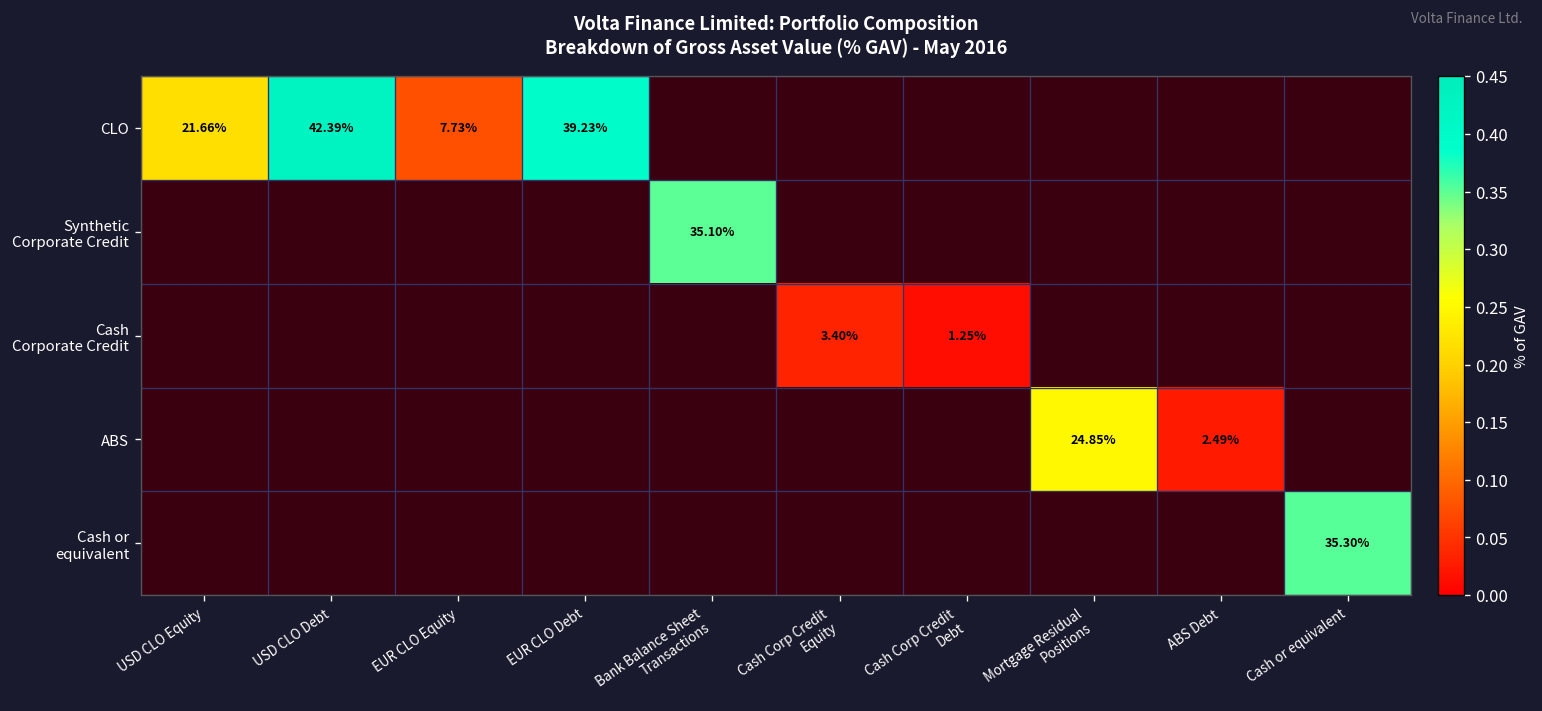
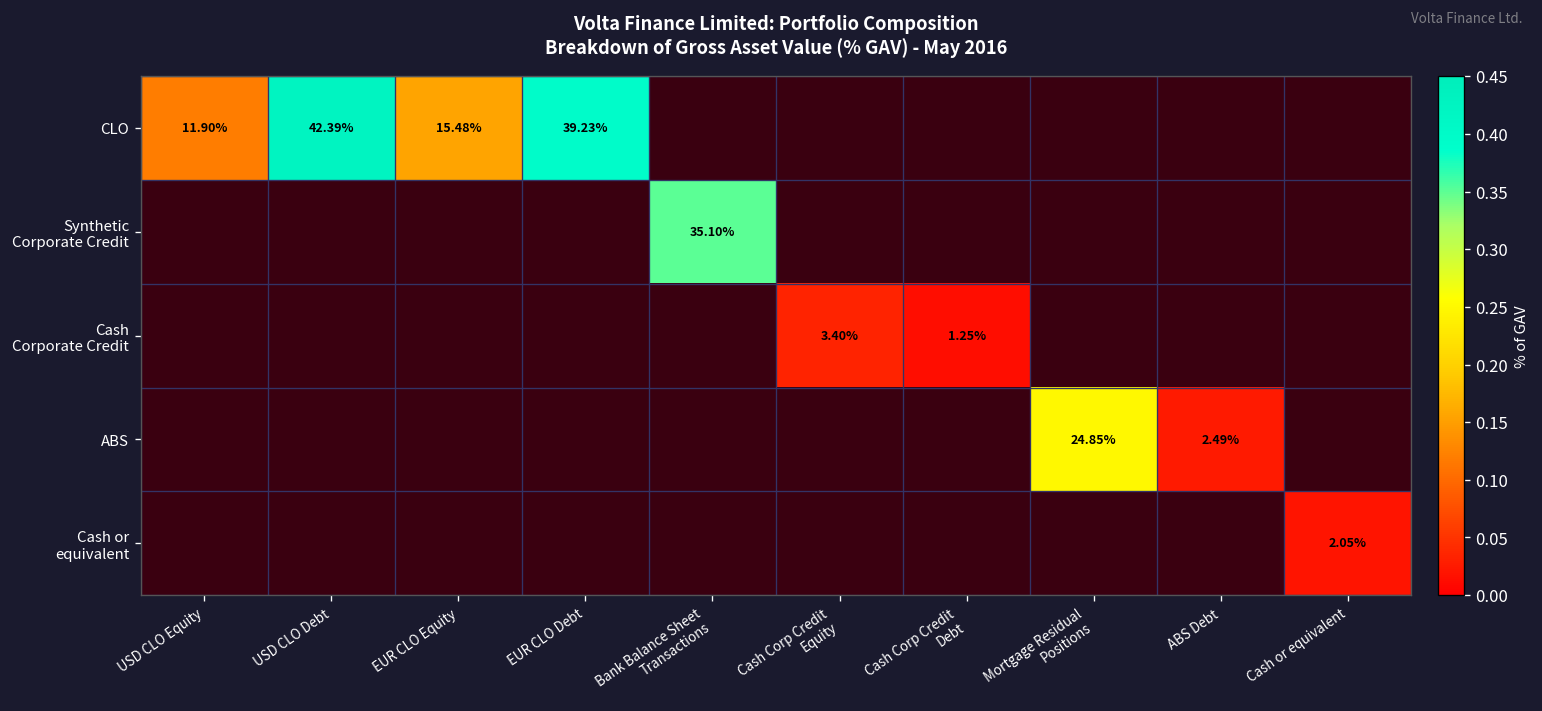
CLO, USD CLO Equity: 21.66% -> 11.90%
CLO, EUR CLO Equity: 7.73% -> 15.48%
Cash or equivalent, Cash or equivalent: 35.30% -> 2.05%
